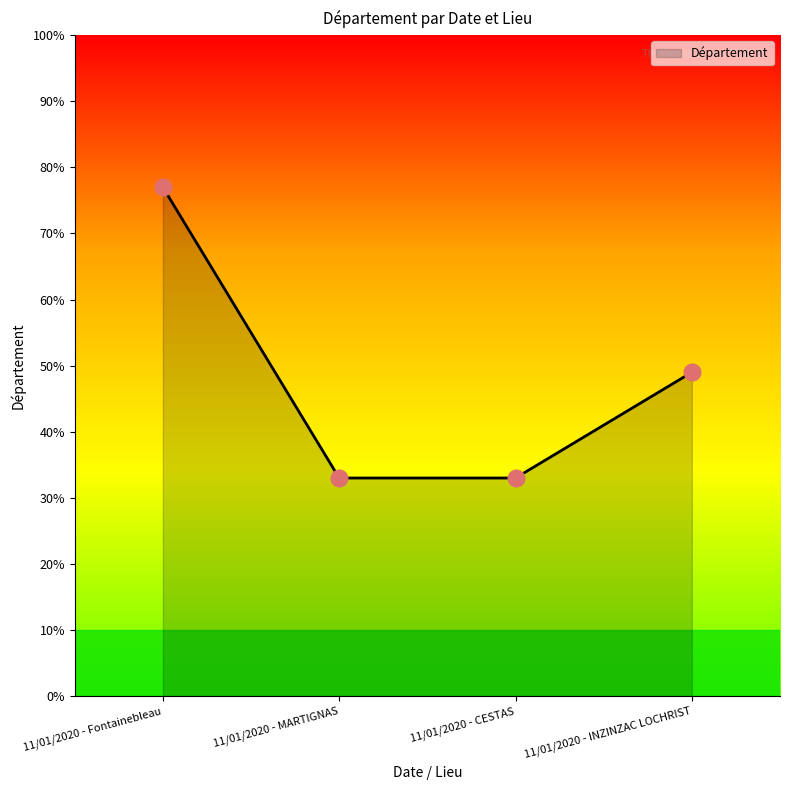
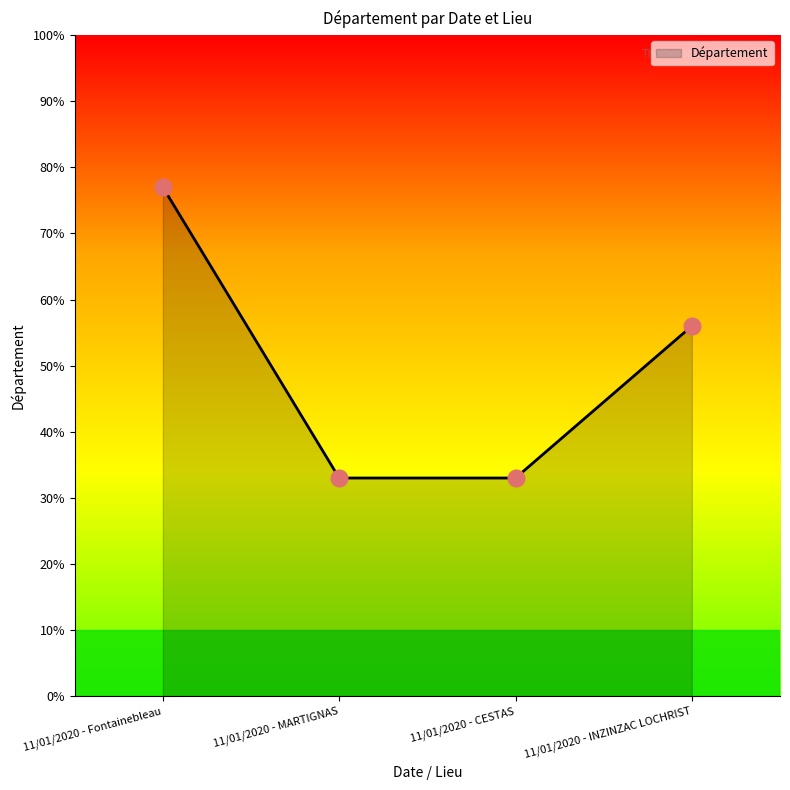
Département, 11/01/2020 - INZINZAC LOCHRIST: 49% -> 56%
